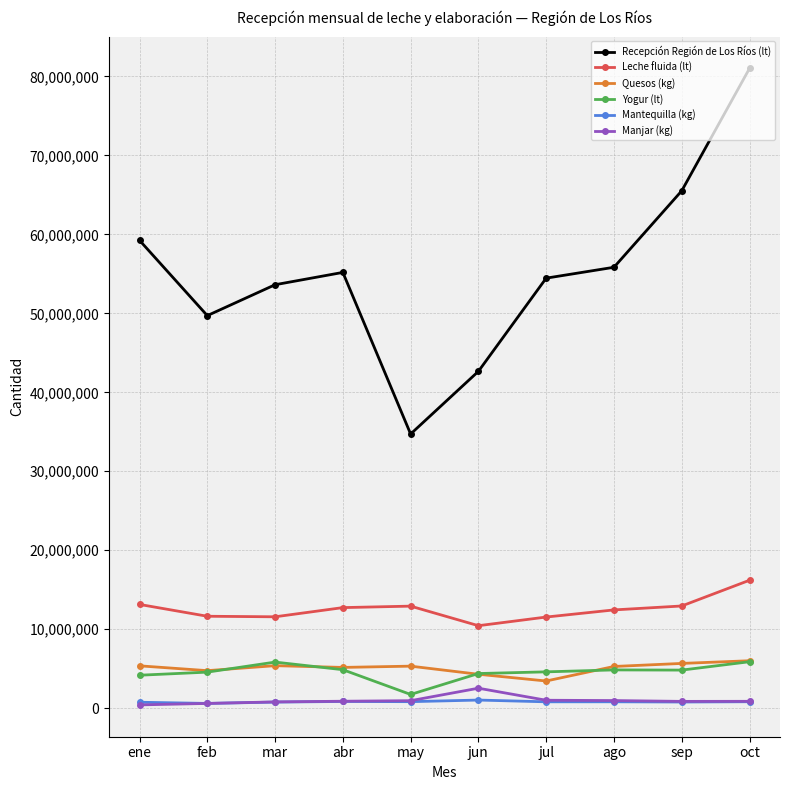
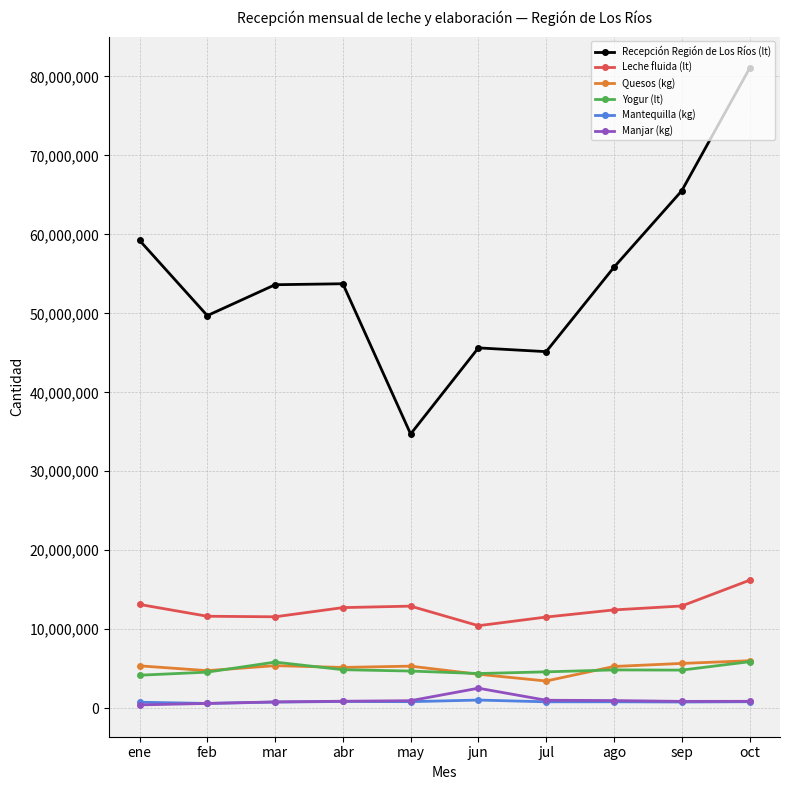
Recepción Región de Los Ríos (lt), abr: 55,000,000 -> 54,000,000
Yogur (lt), may: 2,000,000 -> 5,000,000
Recepción Región de Los Ríos (lt), jun: 43,000,000 -> 46,000,000
Recepción Región de Los Ríos (lt), jul: 54,000,000 -> 45,000,000
